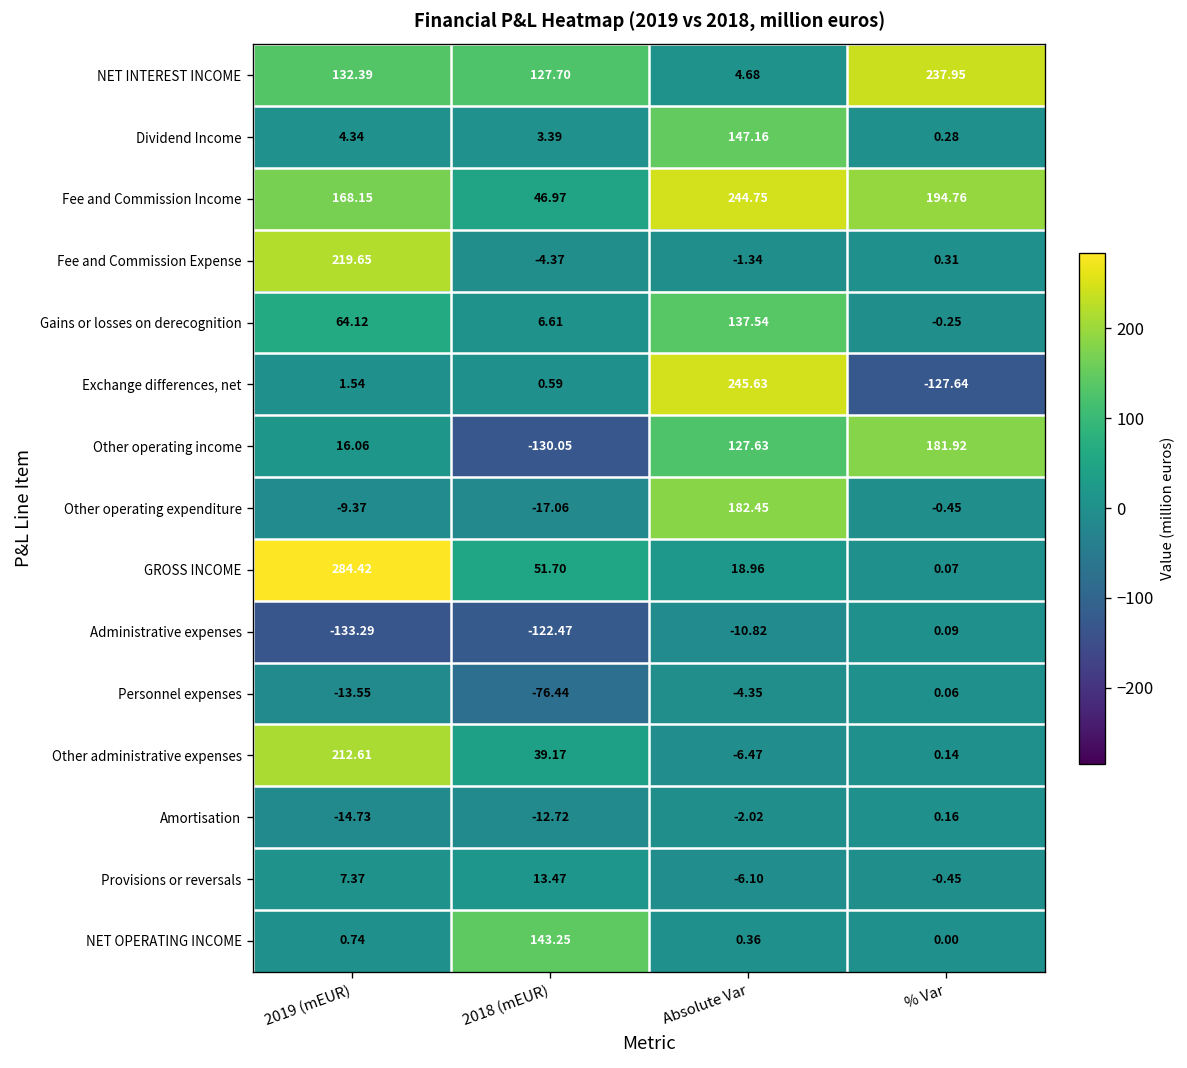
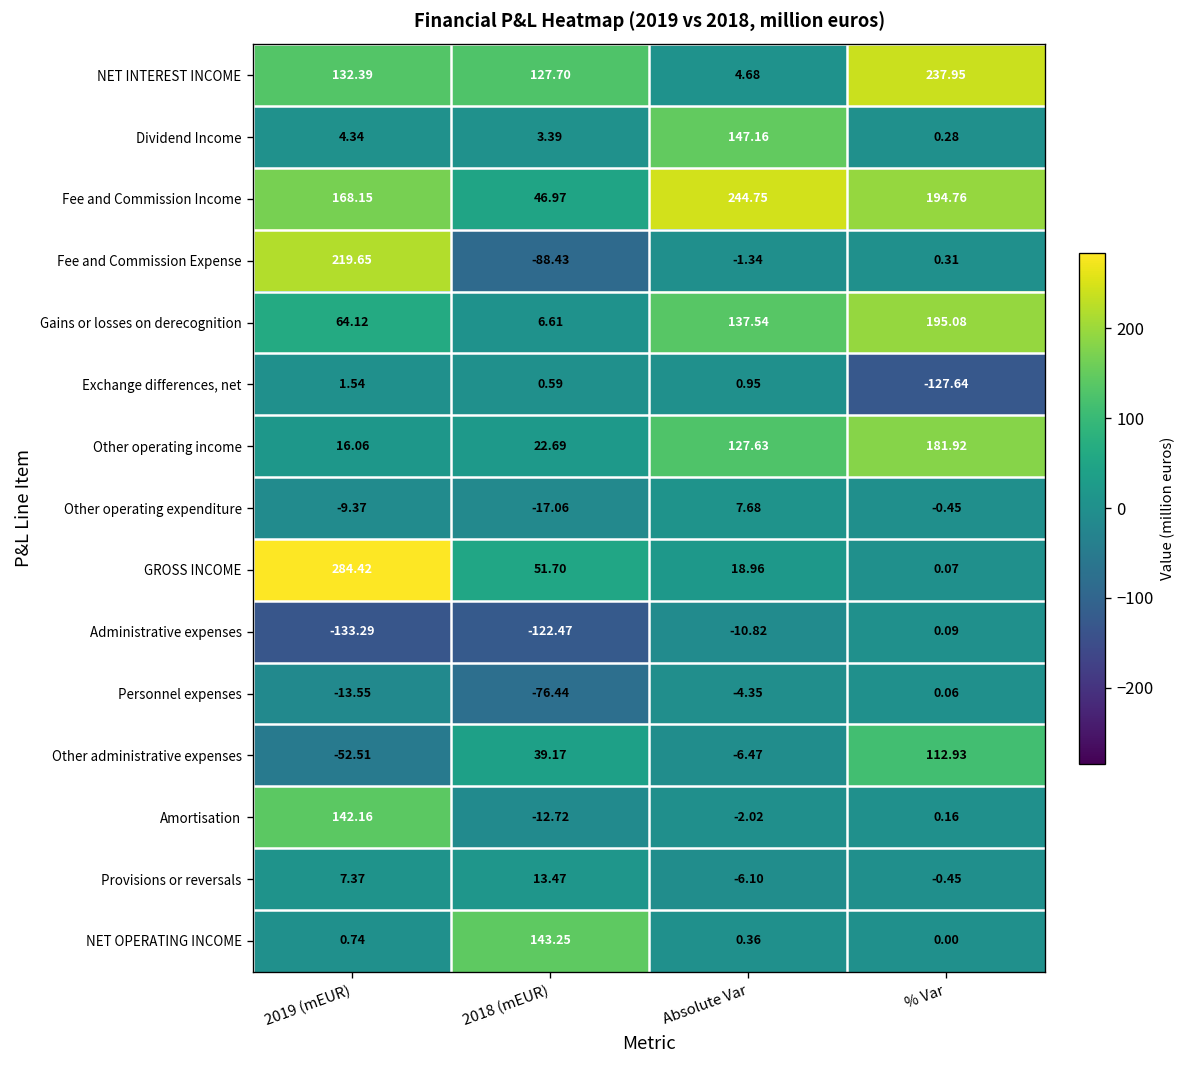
Fee and Commission Expense, 2018 (mEUR): -4.37 -> -88.43
Gains or losses on derecognition, % Var: -0.25 -> 195.08
Exchange differences, net, Absolute Var: 245.63 -> 0.95
Other operating income, 2018 (mEUR): -130.05 -> 22.69
Other operating expenditure, Absolute Var: 182.45 -> 7.68
Other administrative expenses, 2019 (mEUR): 212.61 -> -52.51
Other administrative expenses, % Var: 0.14 -> 112.93
Amortisation, 2019 (mEUR): -14.73 -> 142.16
